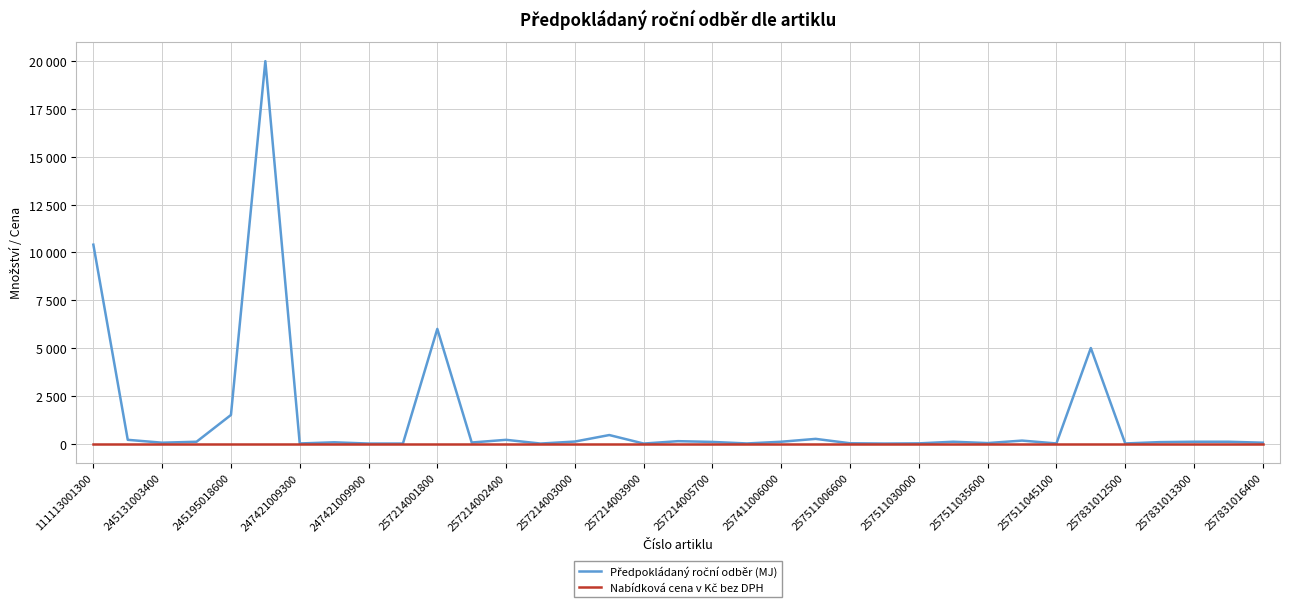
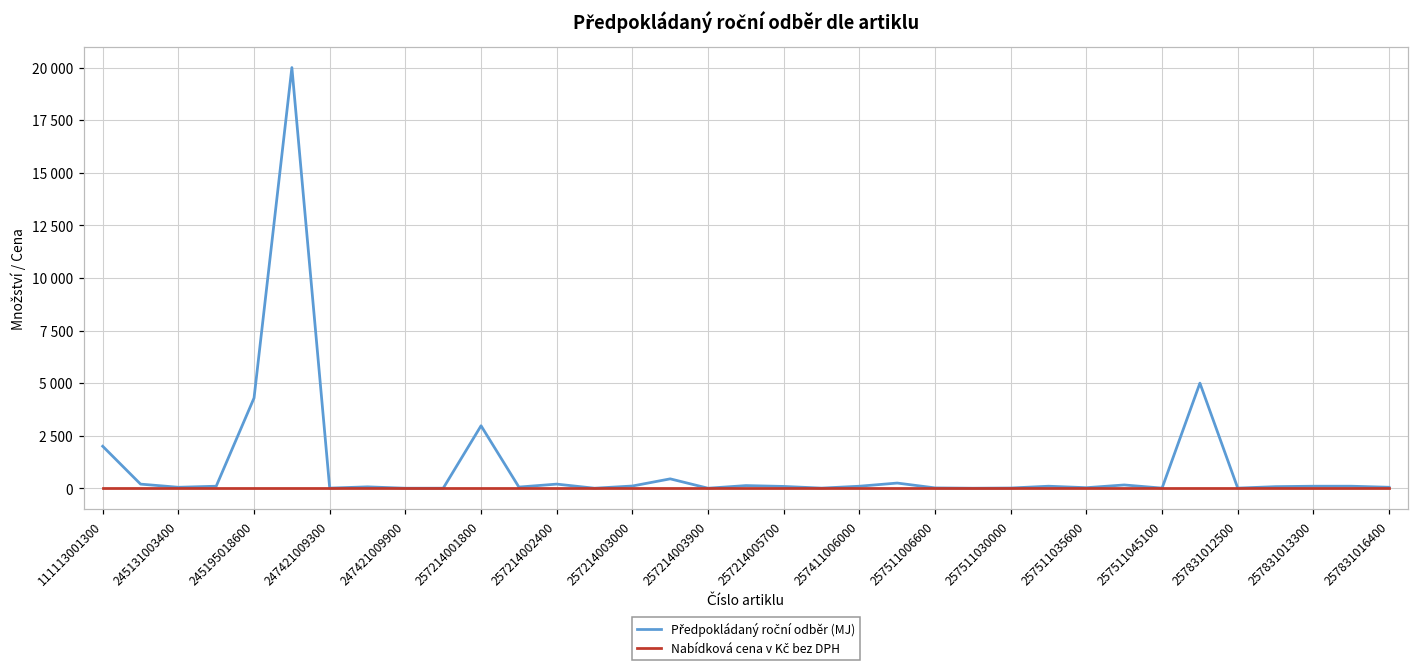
Předpokládaný roční odběr (MJ), 111113001300: 10400 -> 2000
Předpokládaný roční odběr (MJ), 245195018600: 1500 -> 4300
Předpokládaný roční odběr (MJ), 257214001800: 6000 -> 3000
